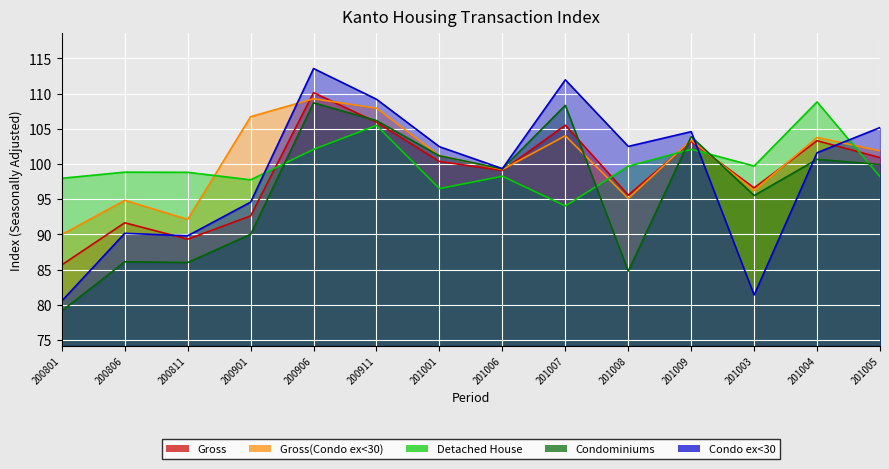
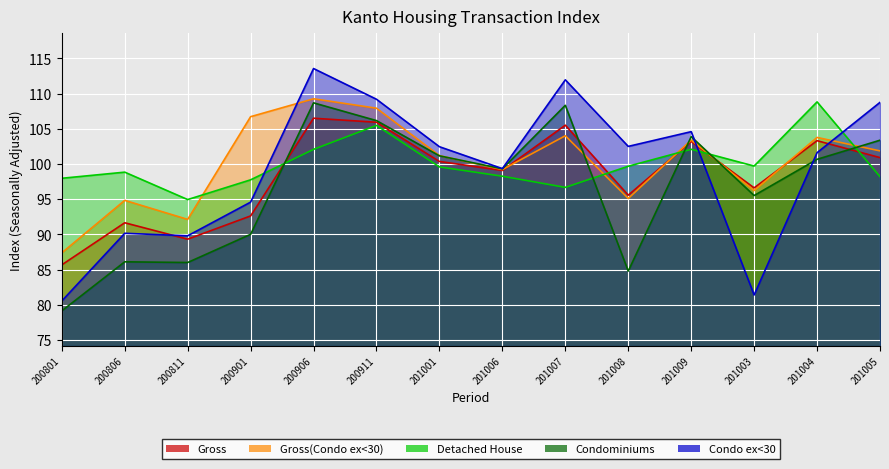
Gross(Condo ex<30), 200801: 90 -> 87
Detached House, 200811: 99 -> 95
Gross, 200906: 110 -> 106
Detached House, 201001: 96 -> 100
Detached House, 201007: 94 -> 97
Condominiums, 201005: 100 -> 103
Condo ex<30, 201005: 105 -> 109
